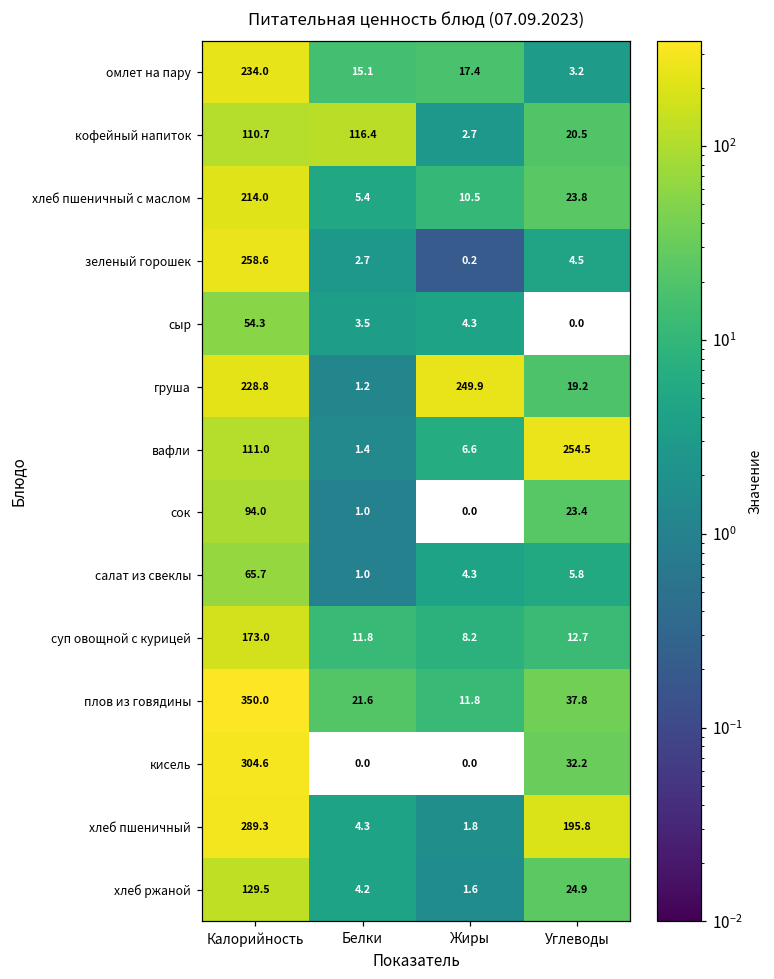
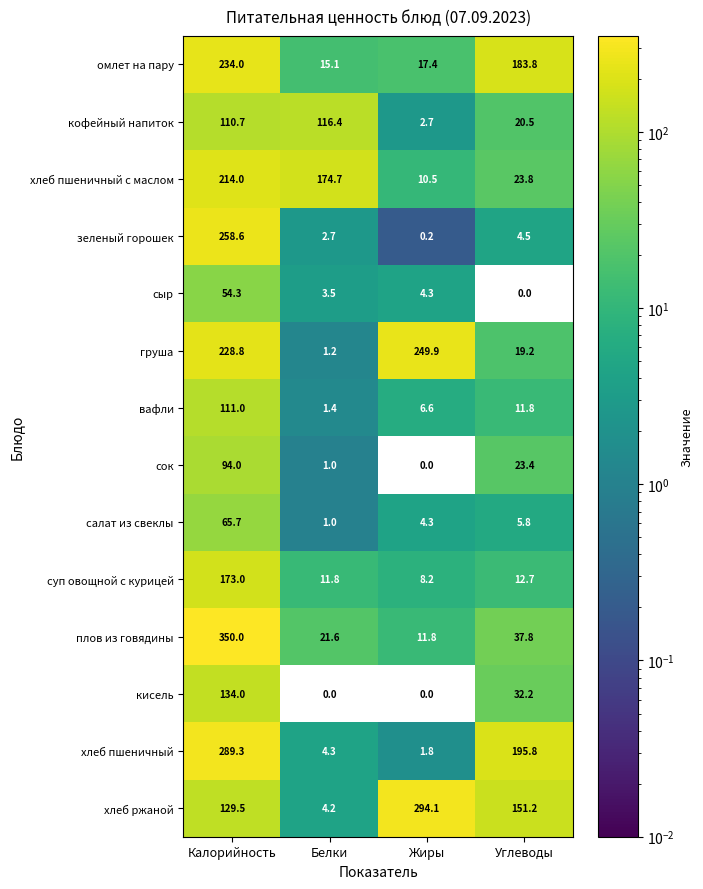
омлет на пару, Углеводы: 3.2 -> 183.8
хлеб пшеничный с маслом, Белки: 5.4 -> 174.7
вафли, Углеводы: 254.5 -> 11.8
кисель, Калорийность: 304.6 -> 134.0
хлеб ржаной, Жиры: 1.6 -> 294.1
хлеб ржаной, Углеводы: 24.9 -> 151.2
